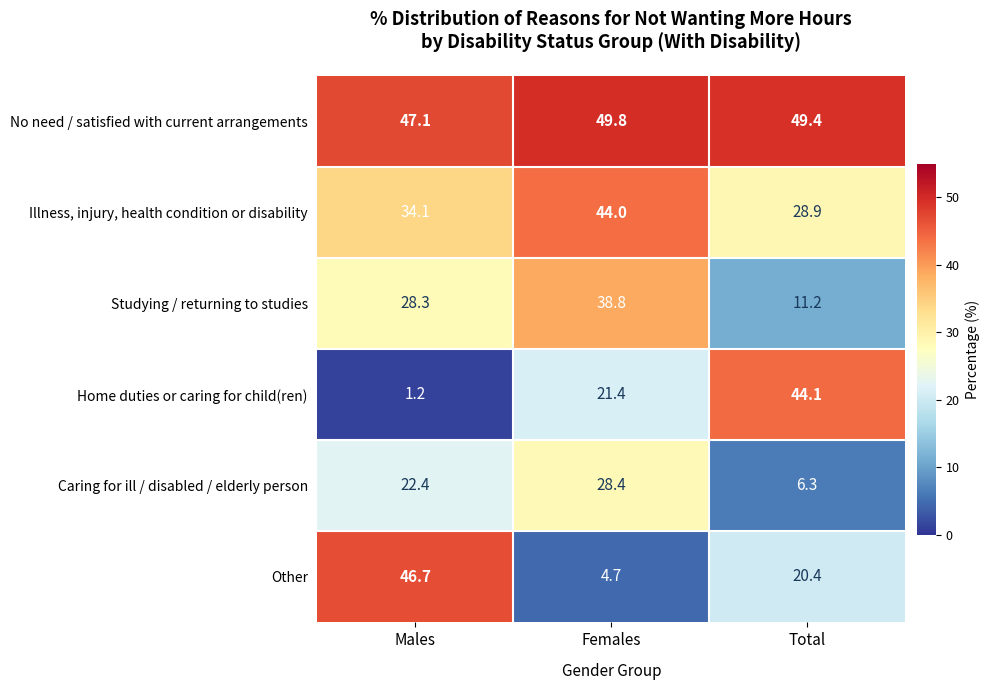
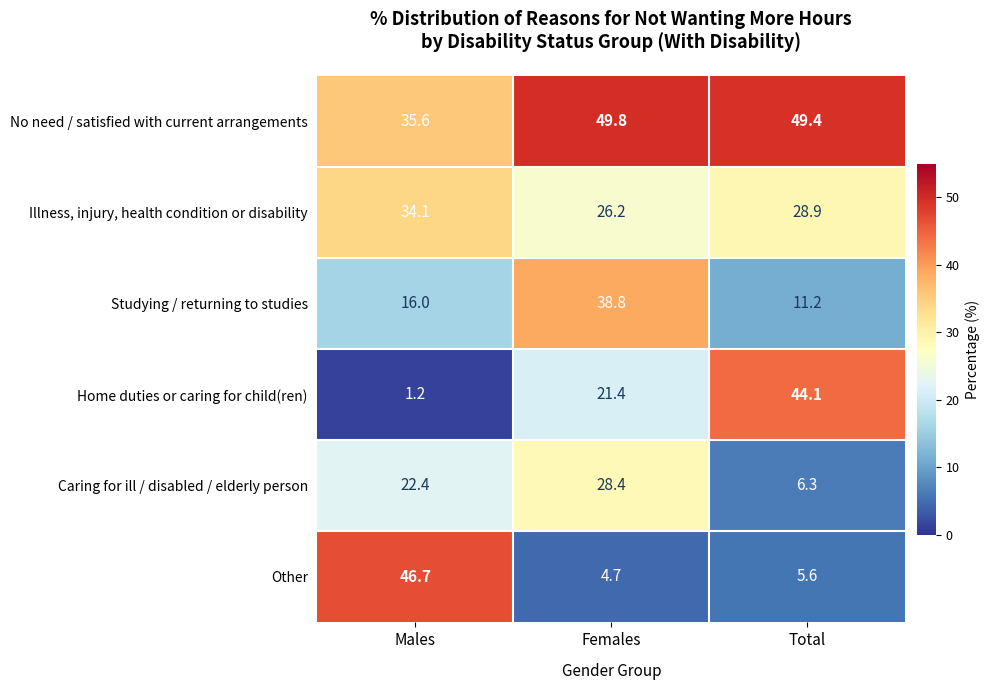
No need / satisfied with current arrangements, Males: 47.1 -> 35.6
Illness, injury, health condition or disability, Females: 44.0 -> 26.2
Studying / returning to studies, Males: 28.3 -> 16.0
Other, Total: 20.4 -> 5.6
